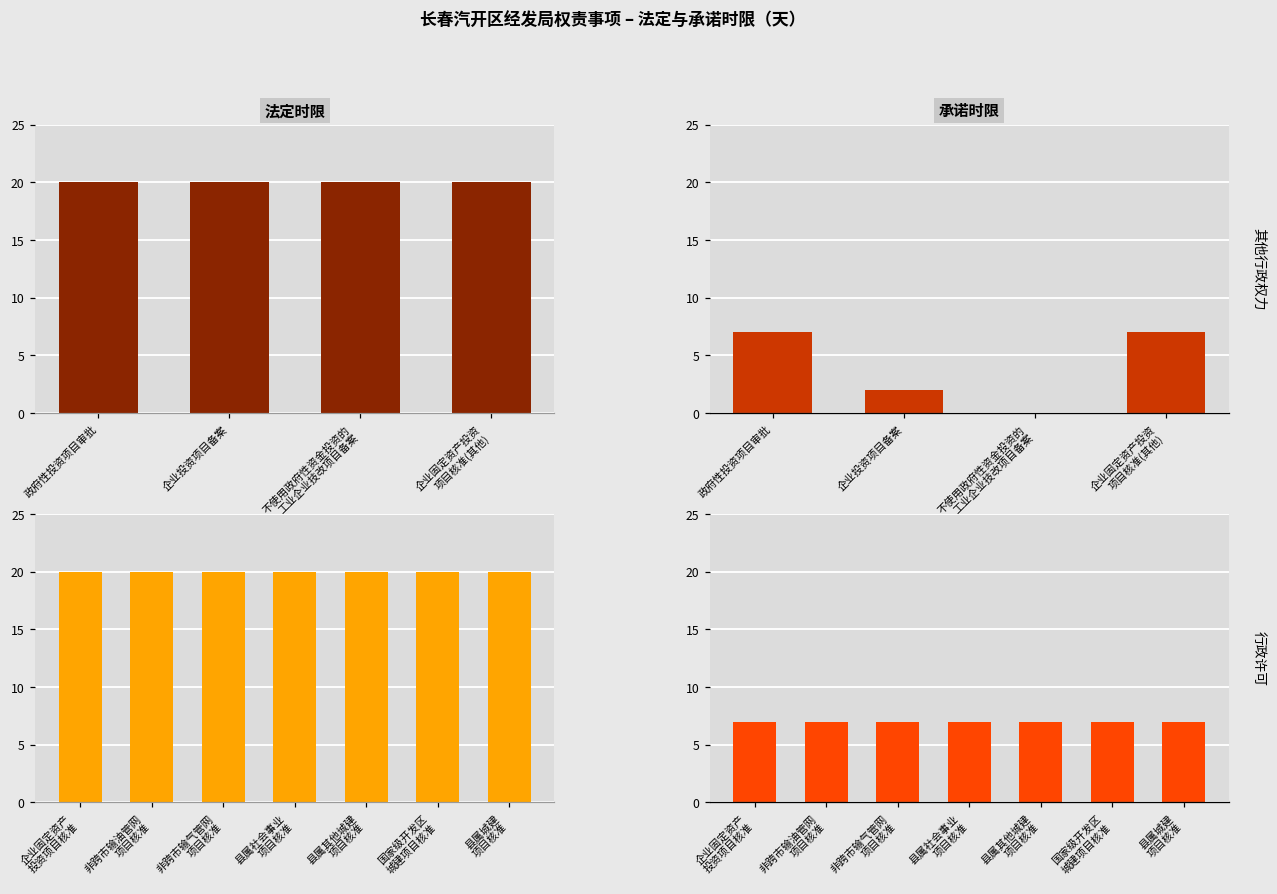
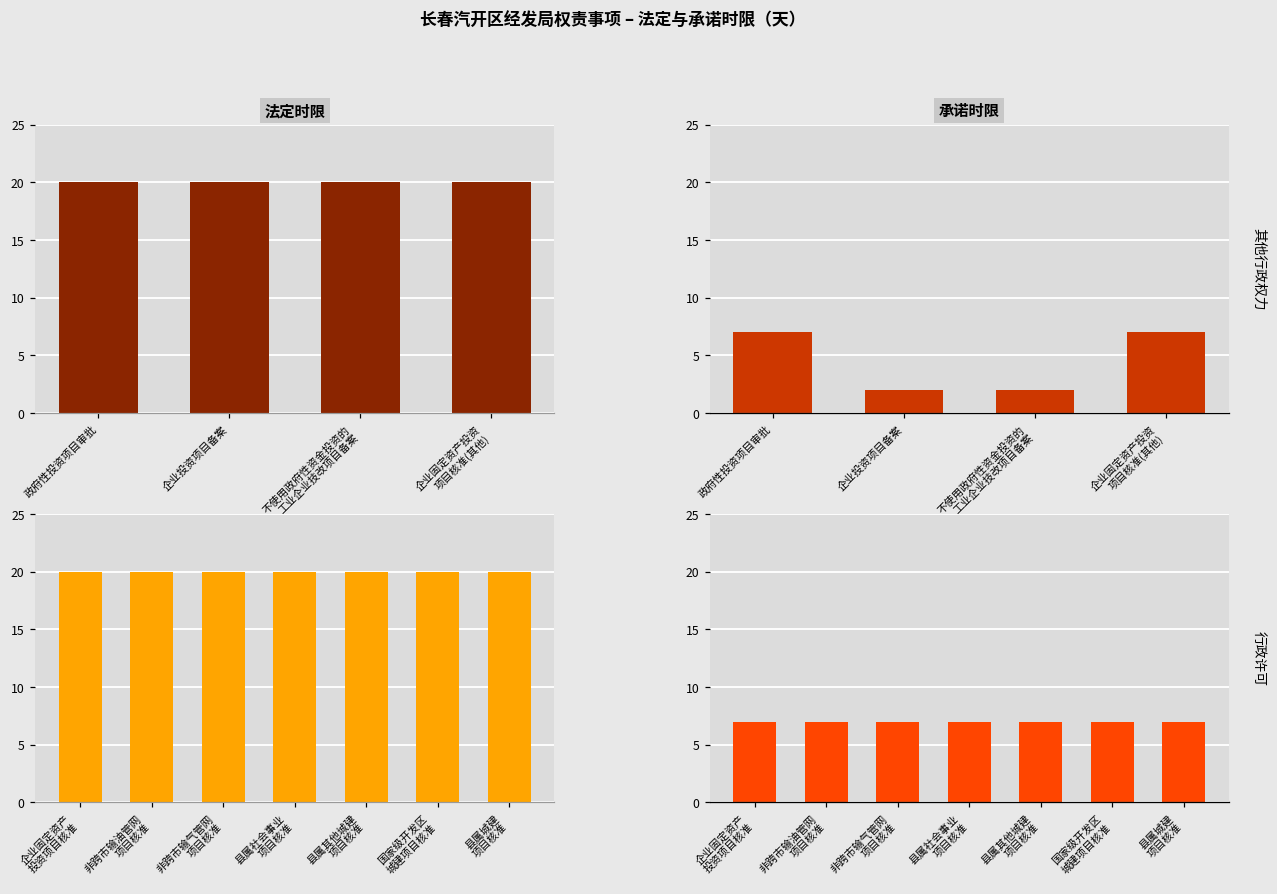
承诺时限, 不使用政府性资金投资的 工业企业技改项目备案: 0 -> 2
